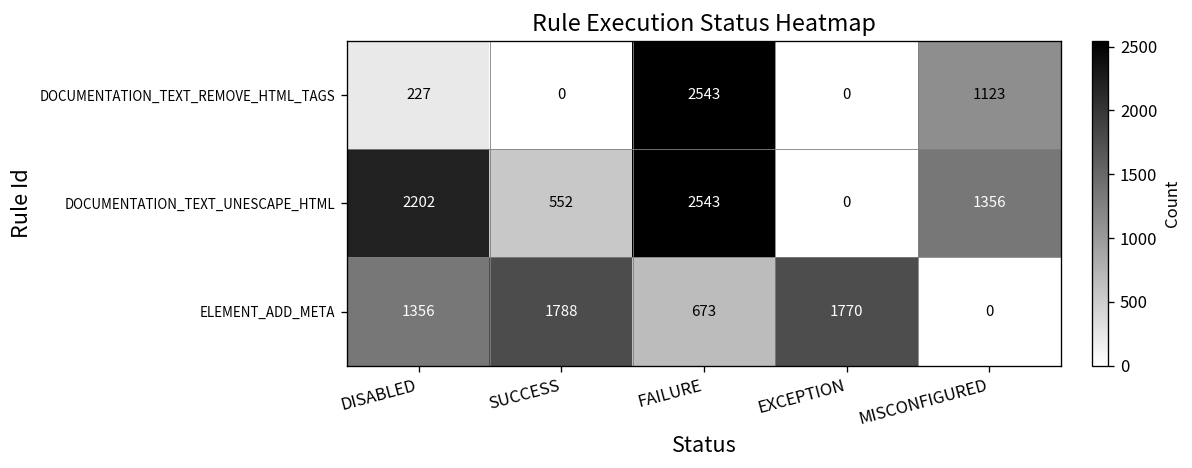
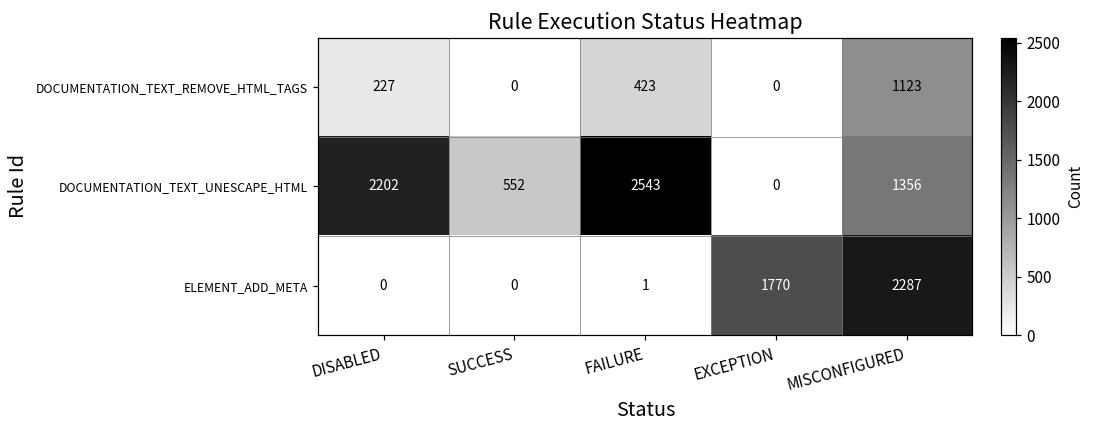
DOCUMENTATION_TEXT_REMOVE_HTML_TAGS, FAILURE: 2543 -> 423
ELEMENT_ADD_META, DISABLED: 1356 -> 0
ELEMENT_ADD_META, SUCCESS: 1788 -> 0
ELEMENT_ADD_META, FAILURE: 673 -> 1
ELEMENT_ADD_META, MISCONFIGURED: 0 -> 2287
